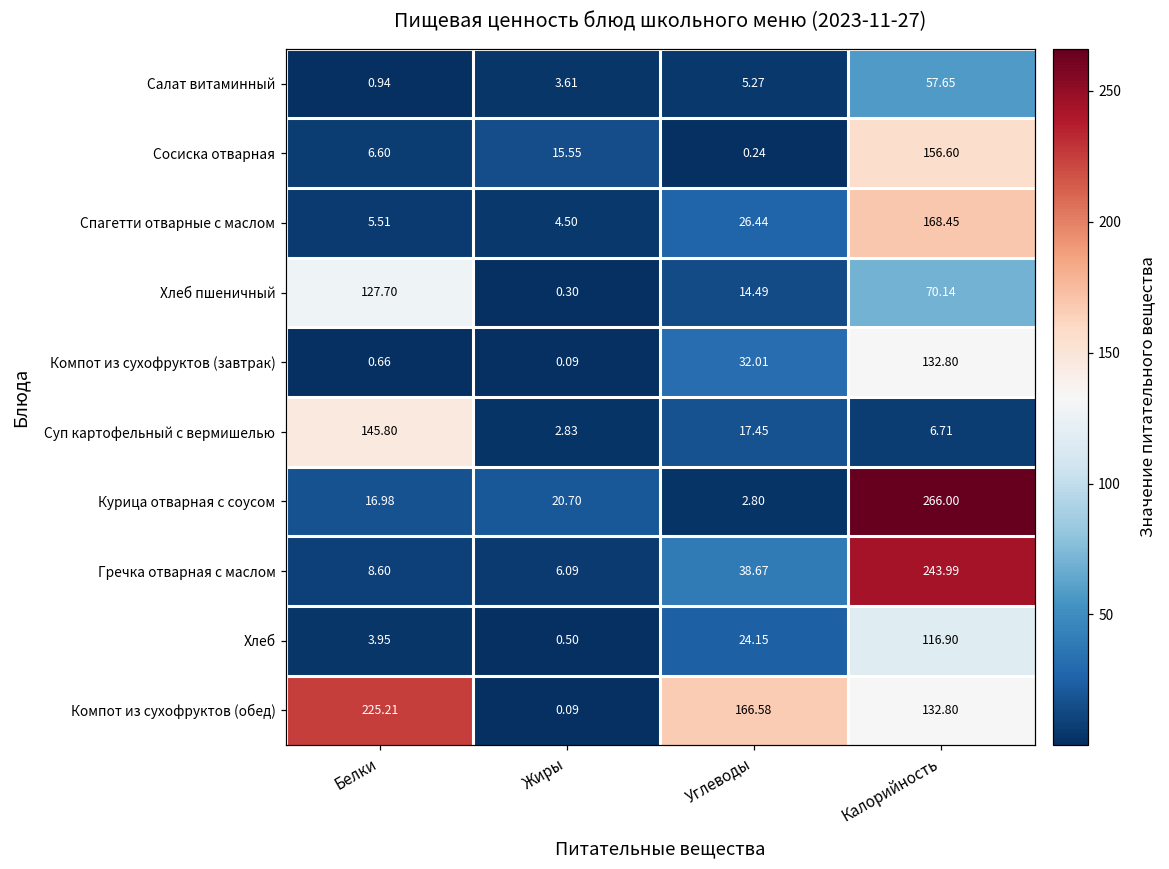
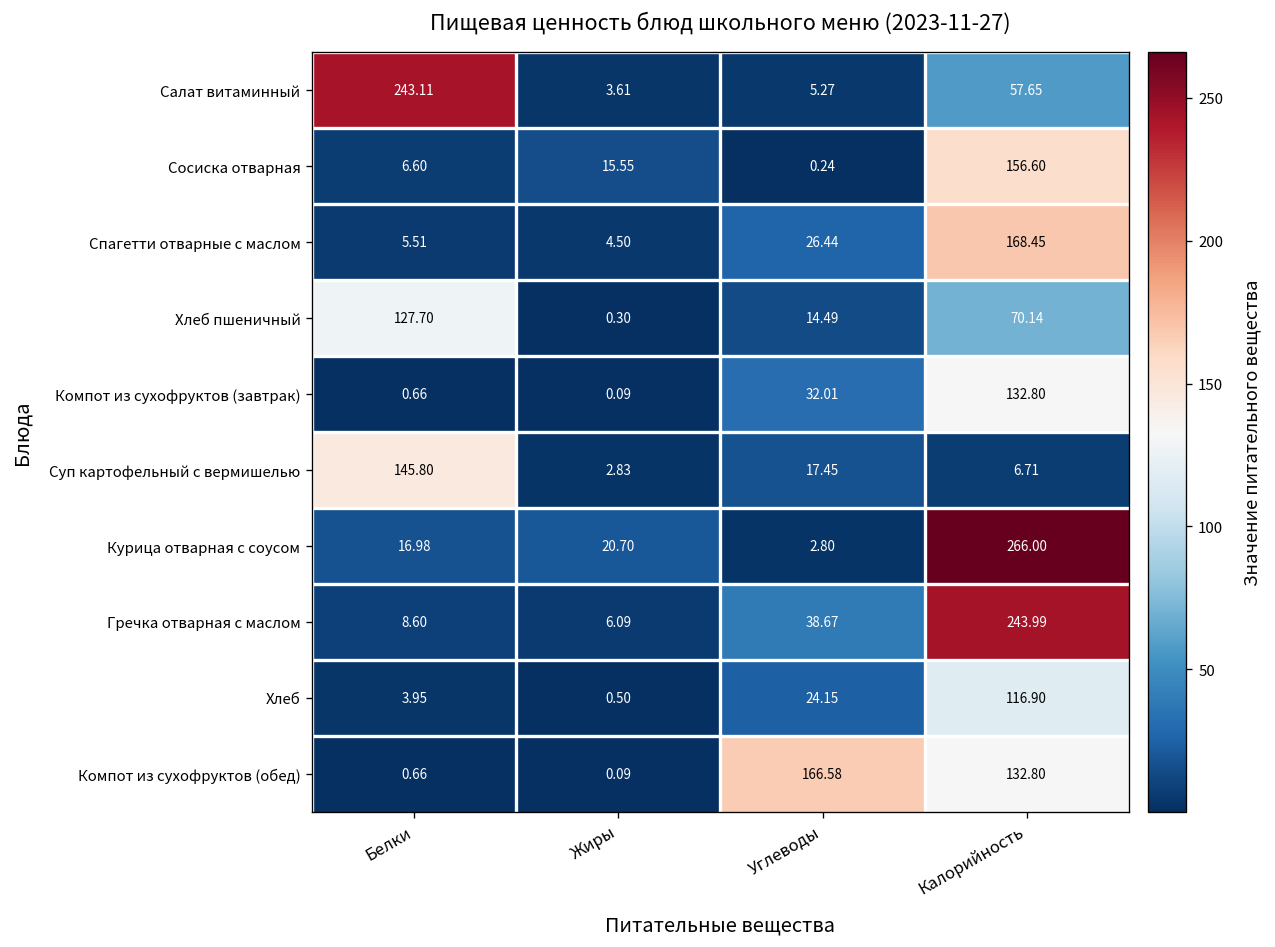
Салат витаминный, Белки: 0.94 -> 243.11
Компот из сухофруктов (обед), Белки: 225.21 -> 0.66
